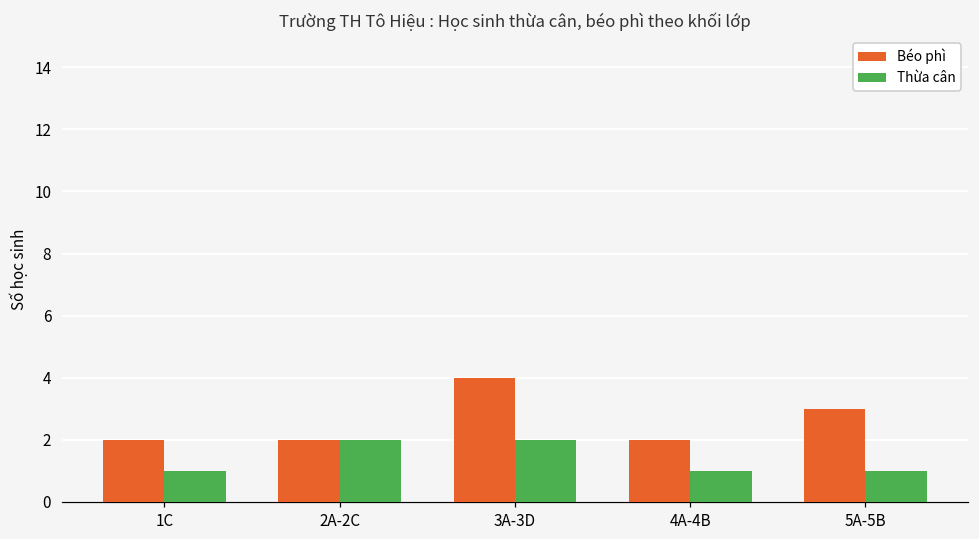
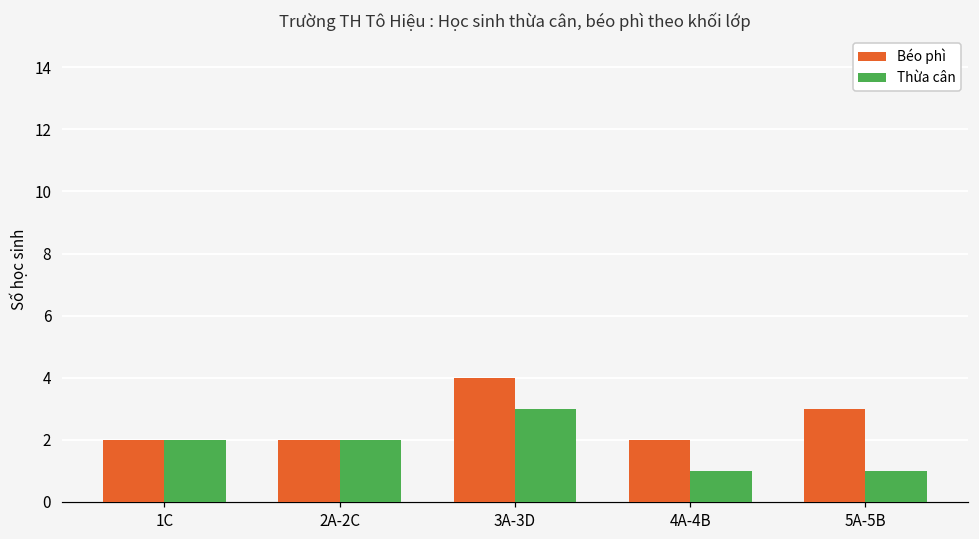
Thừa cân, 1C: 1 -> 2
Thừa cân, 3A-3D: 2 -> 3
